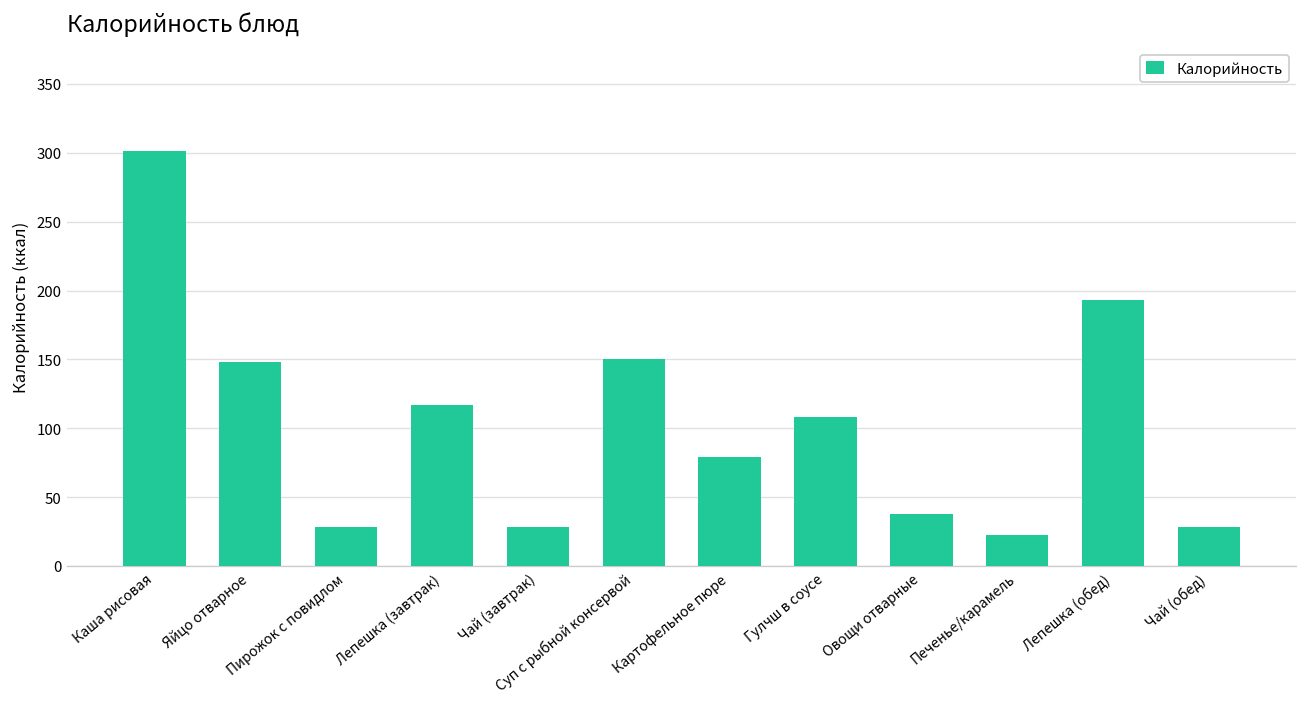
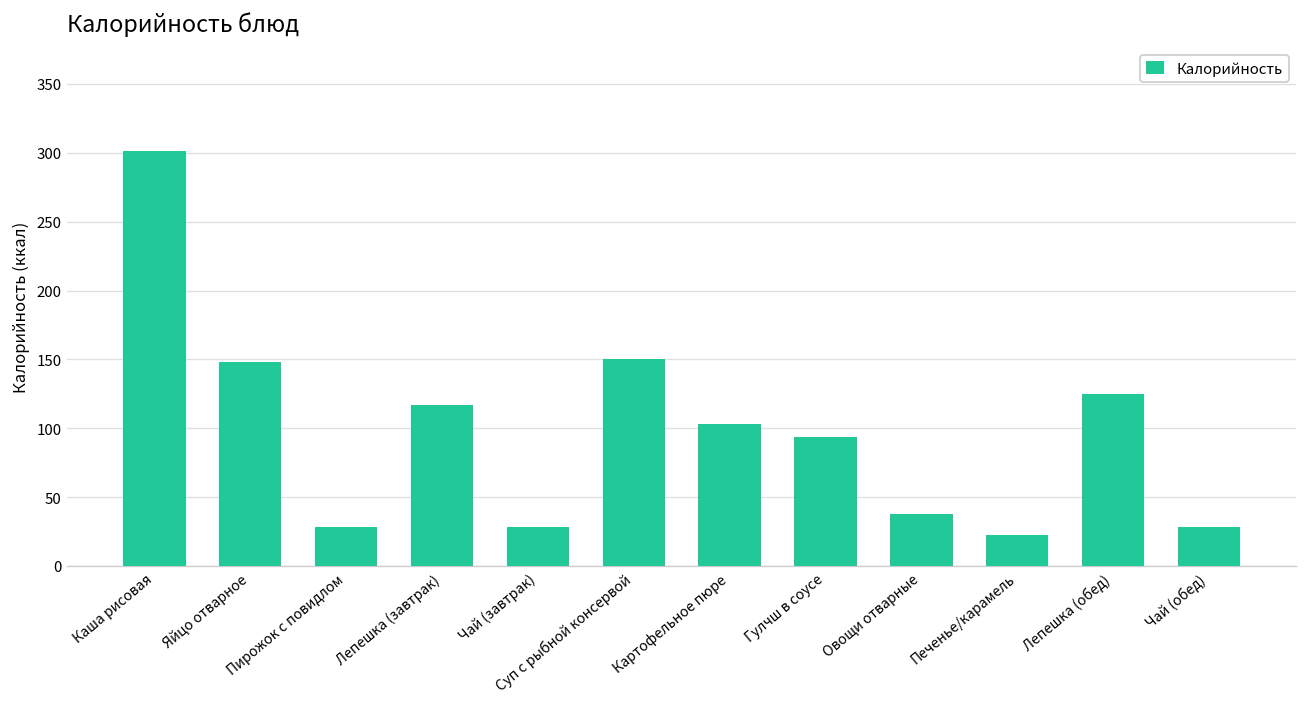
Картофельное пюре: 79 -> 103
Гулчш в соусе: 108 -> 93
Лепешка (обед): 193 -> 125
